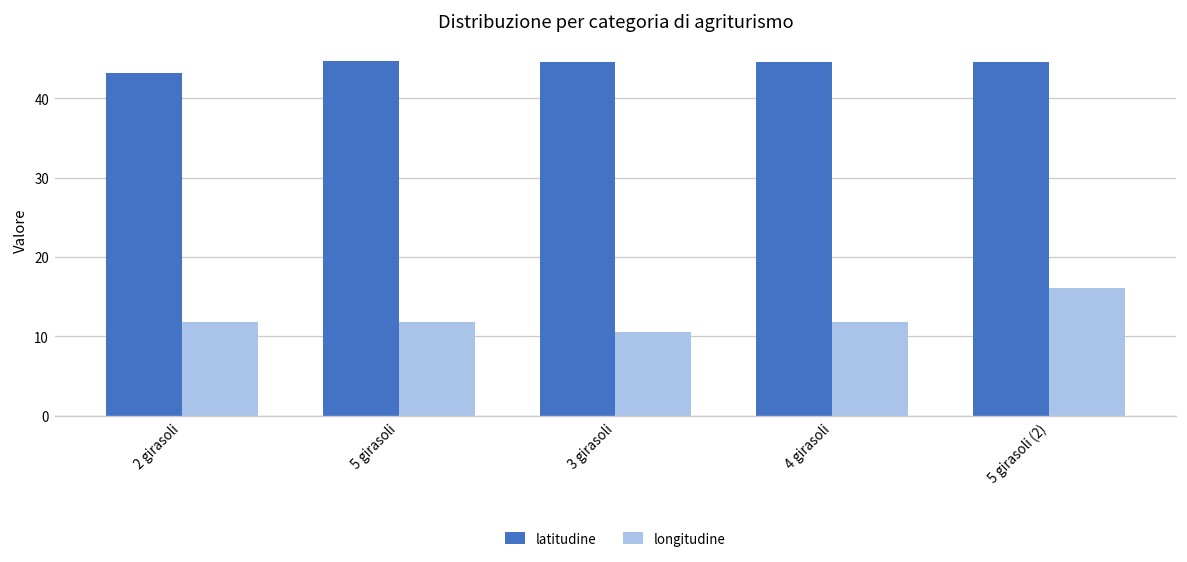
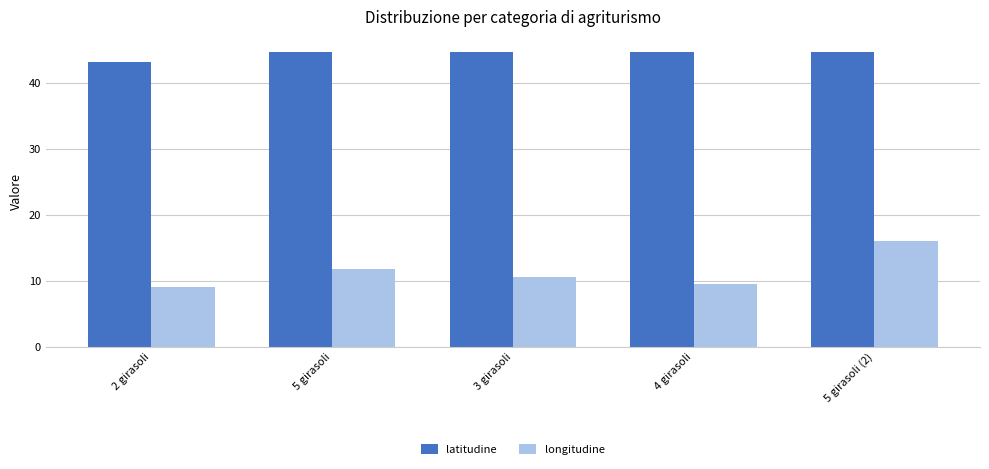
longitudine, 2 girasoli: 12 -> 9
longitudine, 4 girasoli: 12 -> 10
